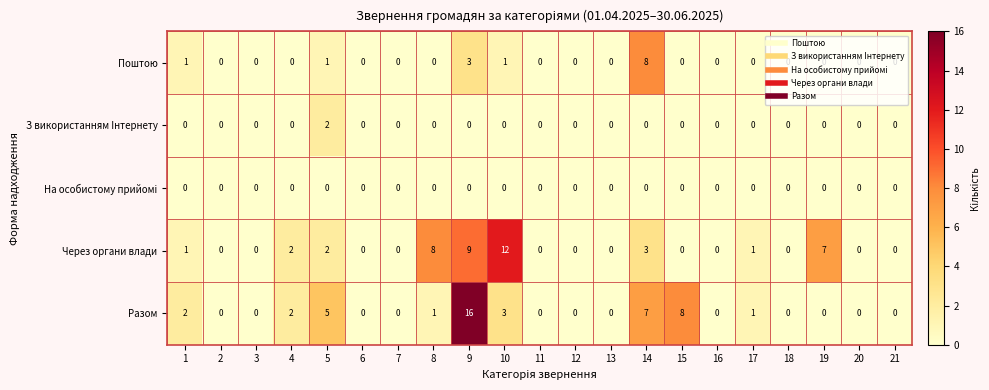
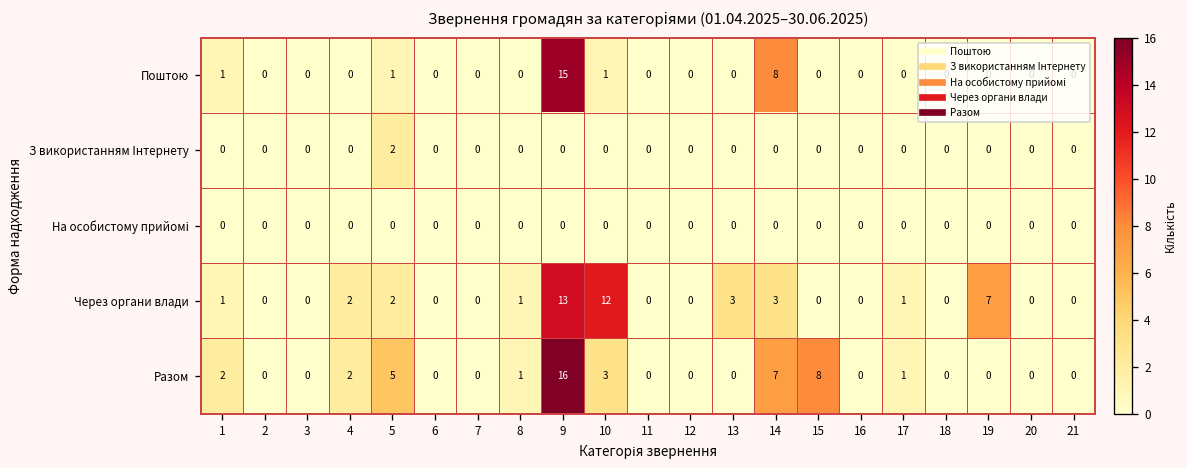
Поштою, 9: 3 -> 15
Через органи влади, 8: 8 -> 1
Через органи влади, 9: 9 -> 13
Через органи влади, 13: 0 -> 3
